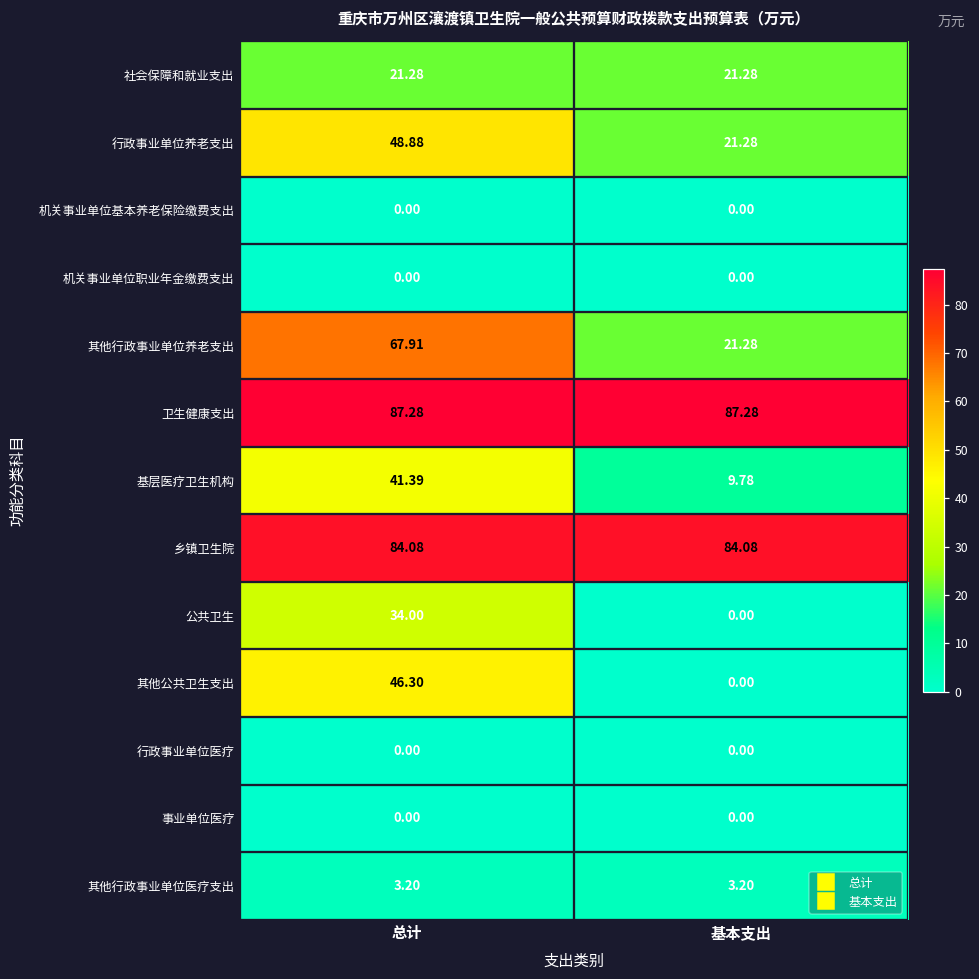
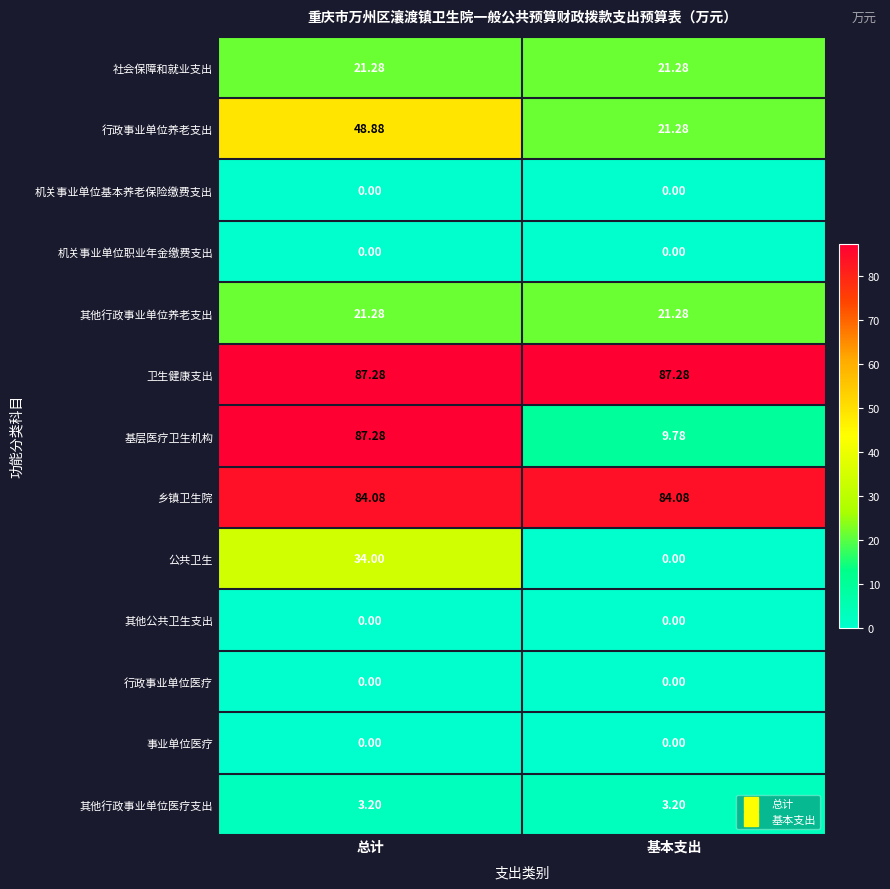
其他行政事业单位养老支出, 总计: 67.91 -> 21.28
基层医疗卫生机构, 总计: 41.39 -> 87.28
其他公共卫生支出, 总计: 46.30 -> 0.00
